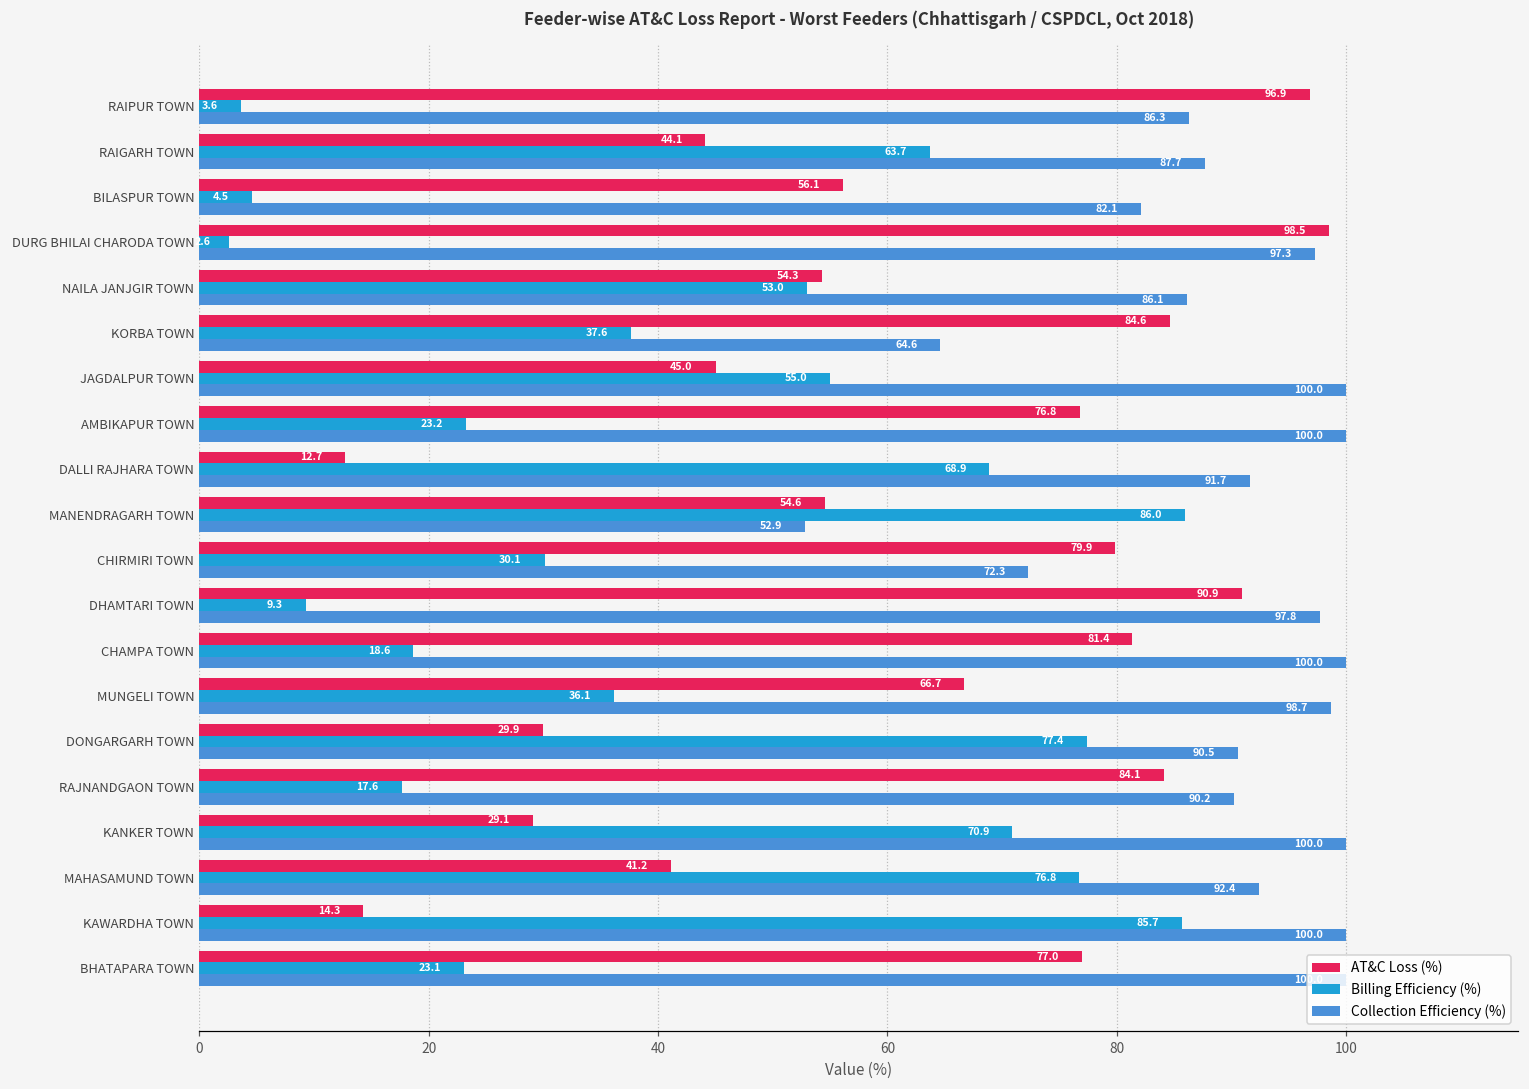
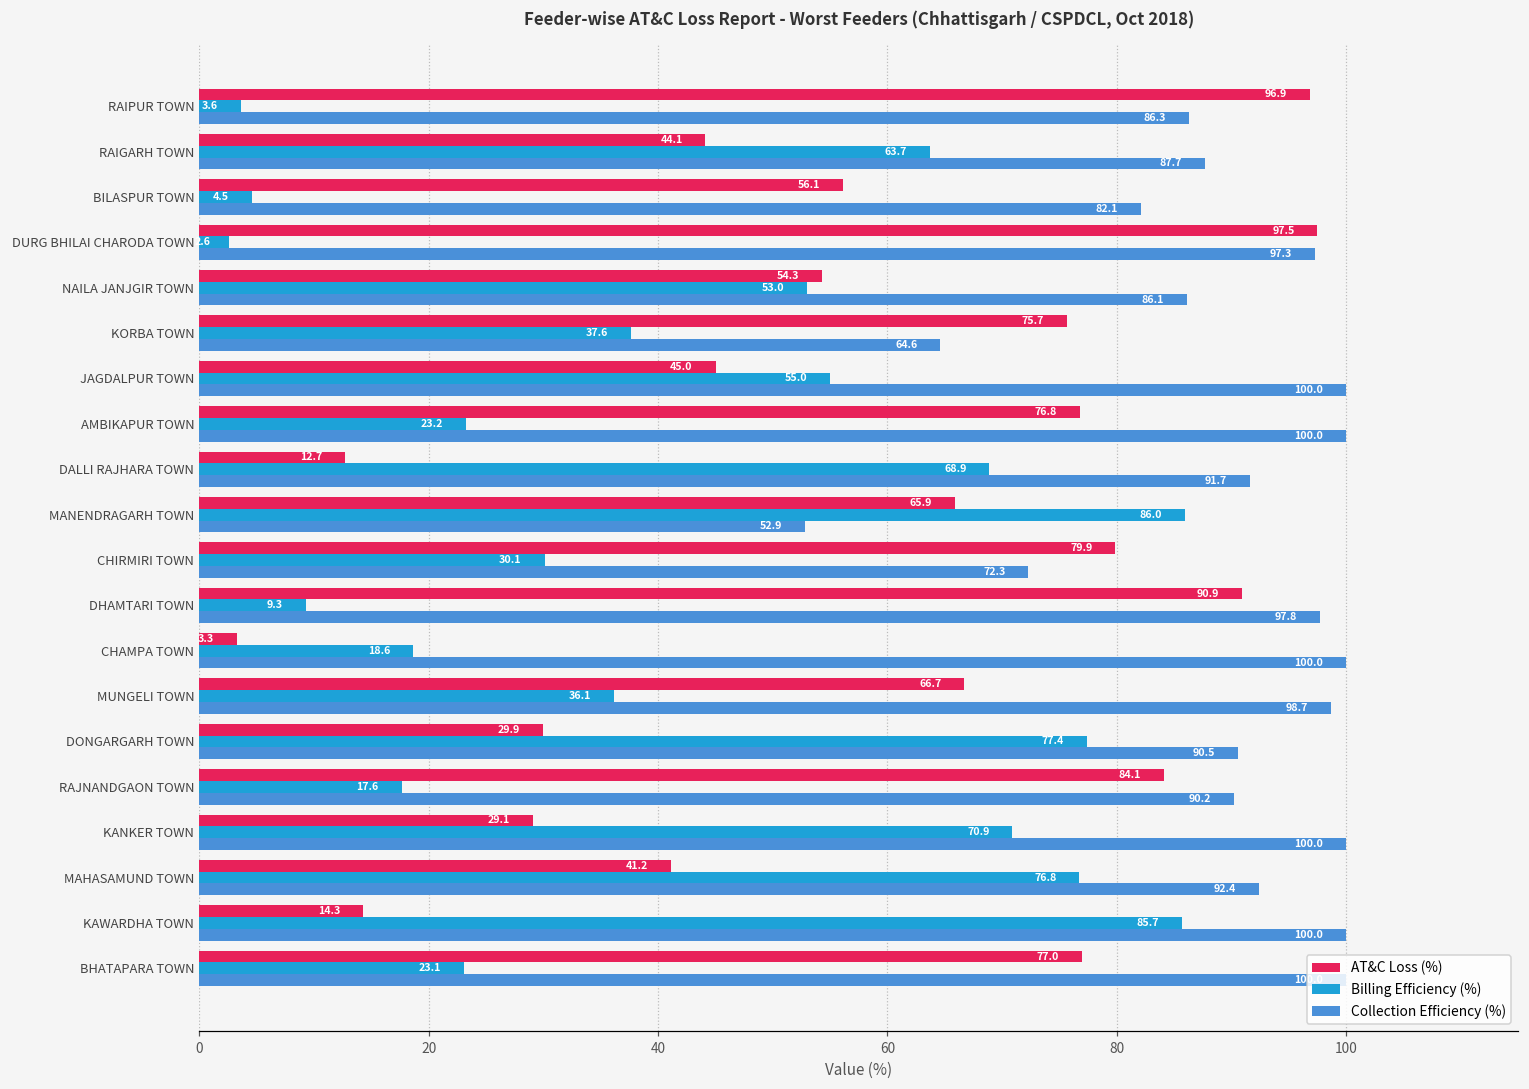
AT&C Loss (%), DURG BHILAI CHARODA TOWN: 98.5 -> 97.5
AT&C Loss (%), KORBA TOWN: 84.6 -> 75.7
AT&C Loss (%), MANENDRAGARH TOWN: 54.6 -> 65.9
AT&C Loss (%), CHAMPA TOWN: 81.4 -> 3.3
